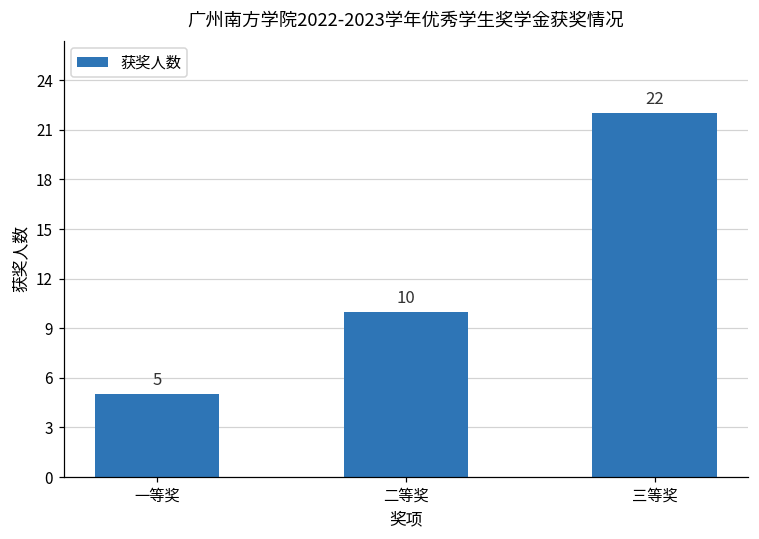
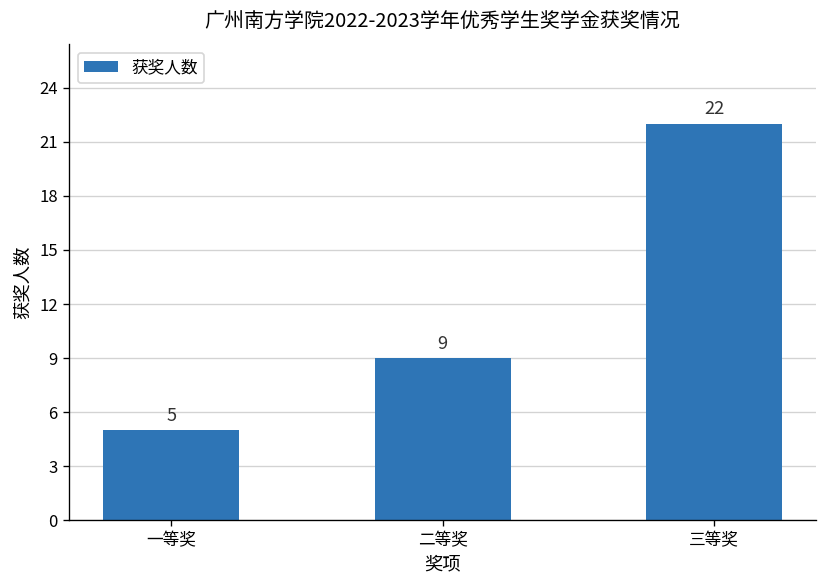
二等奖: 10 -> 9
